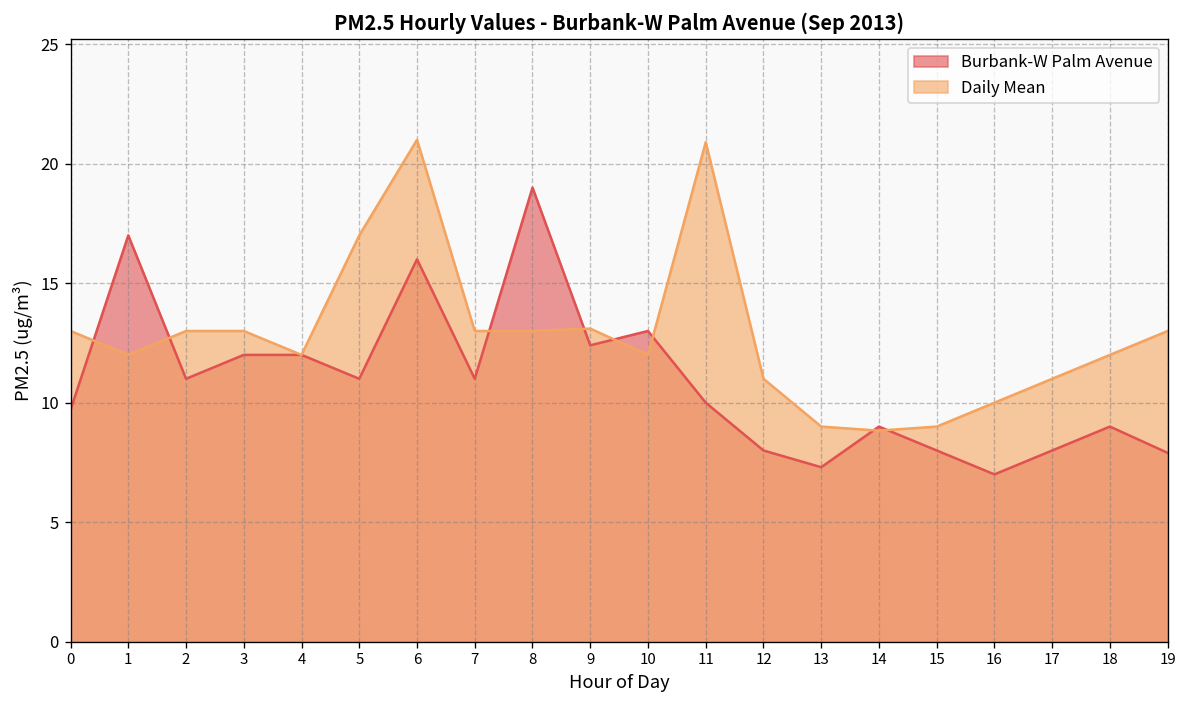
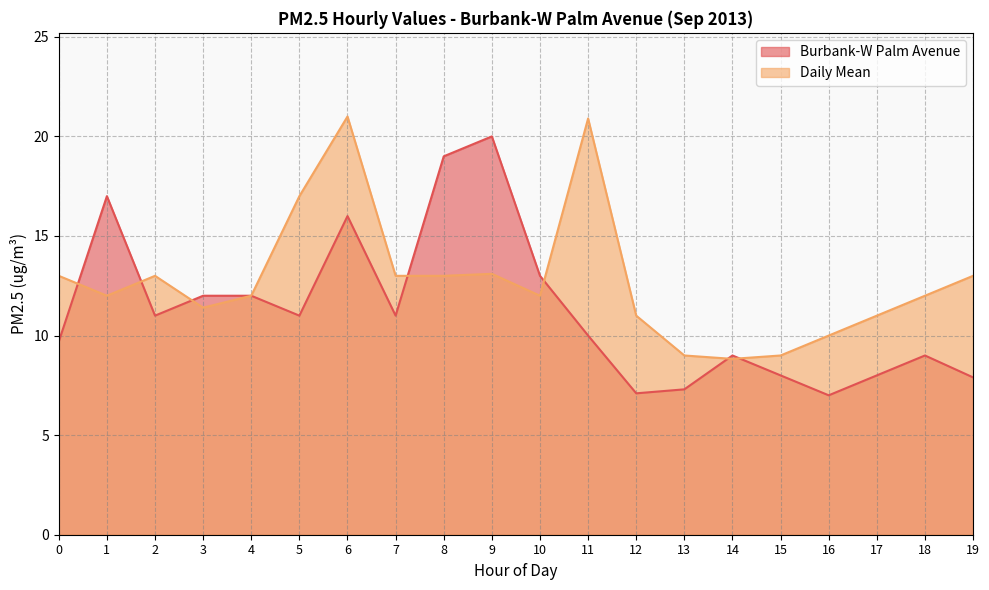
Daily Mean, 3: 13.0 -> 11.4
Burbank-W Palm Avenue, 9: 12.4 -> 20.0
Burbank-W Palm Avenue, 12: 8.0 -> 7.1
